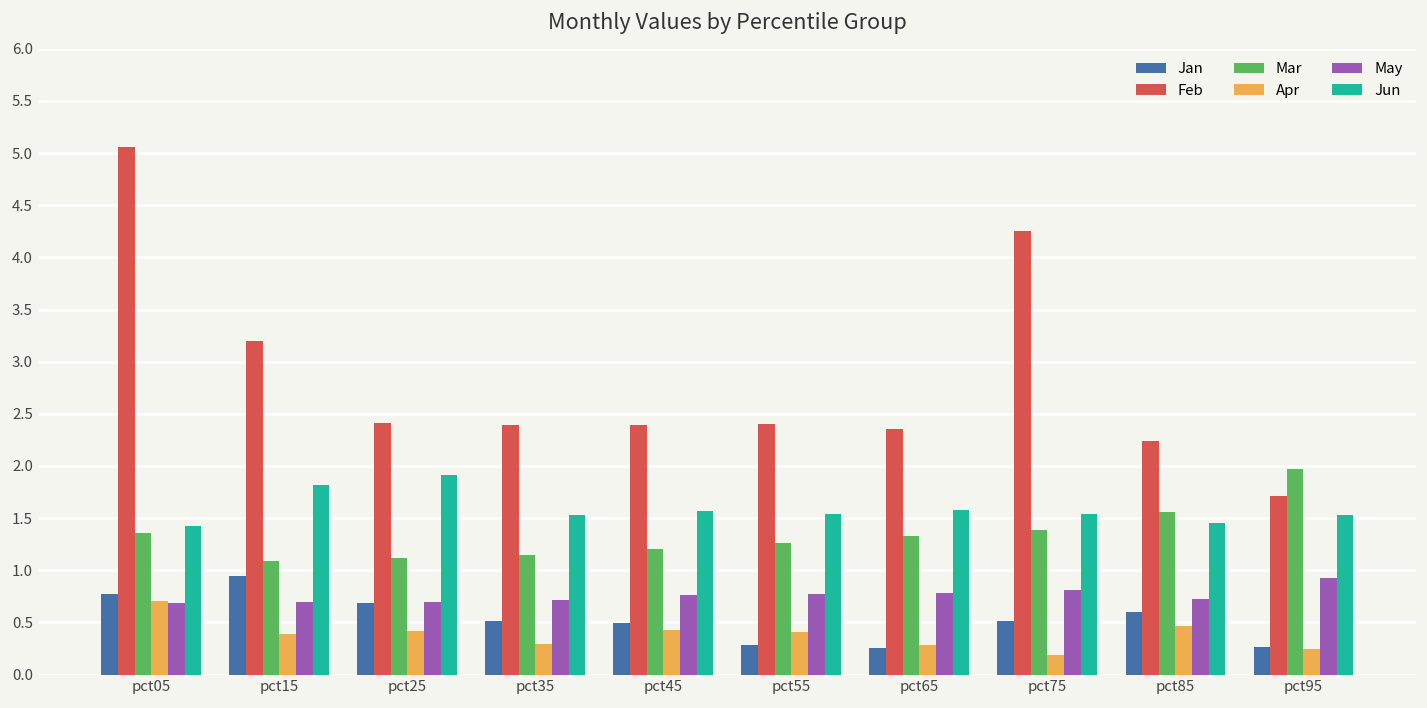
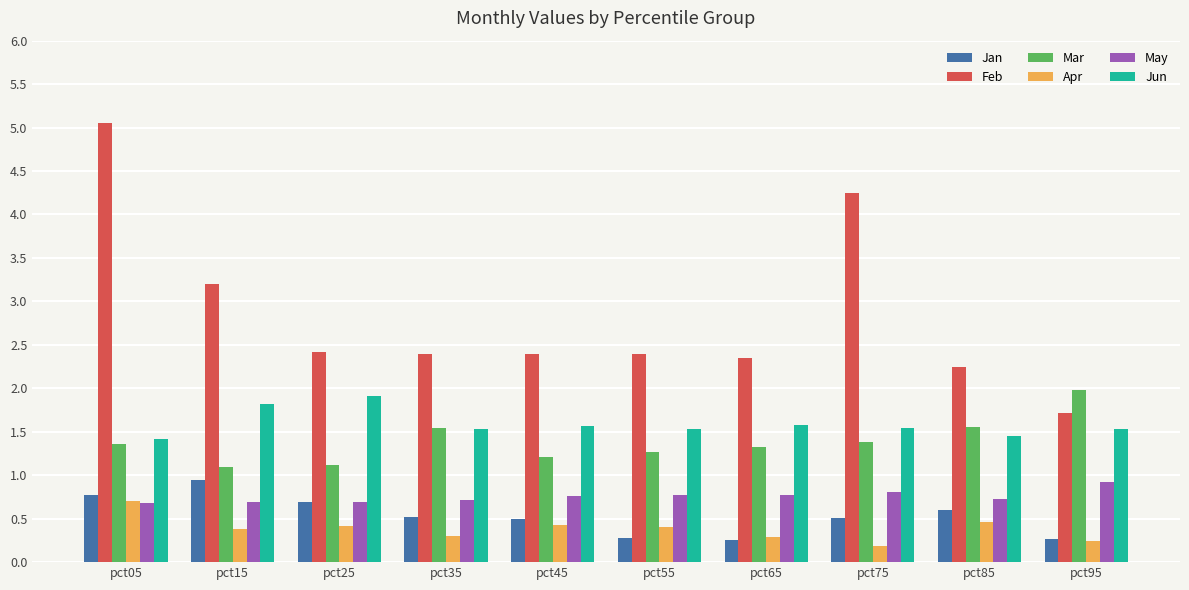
Mar, pct35: 1.1 -> 1.5
